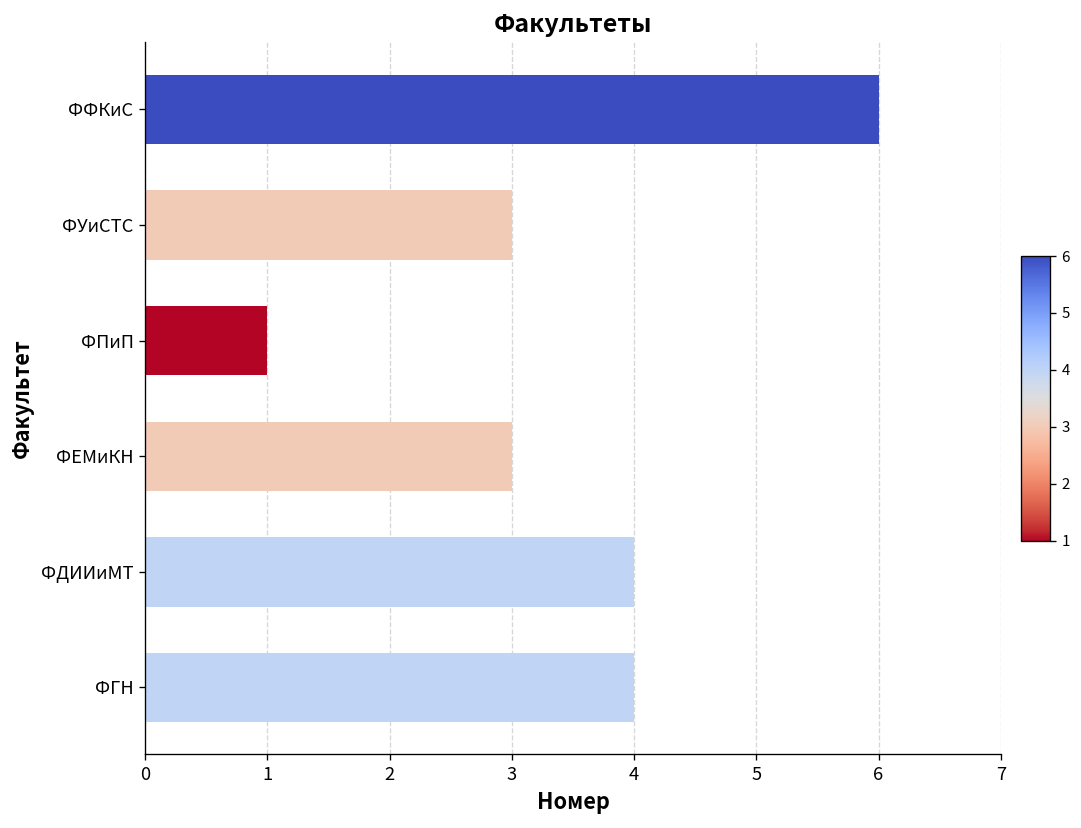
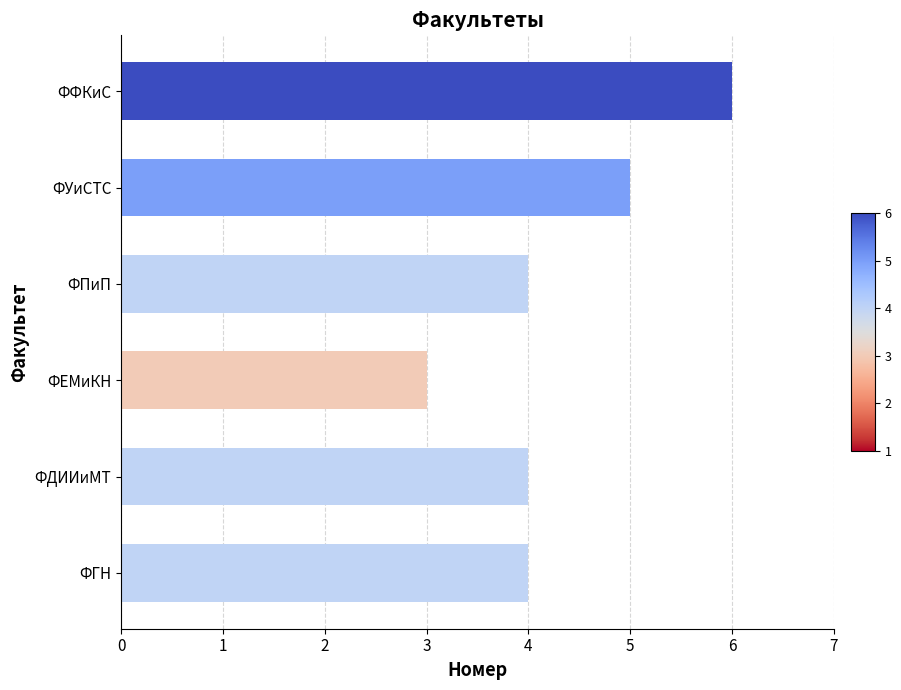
ФУиСТС: 3 -> 5
ФПиП: 1 -> 4
